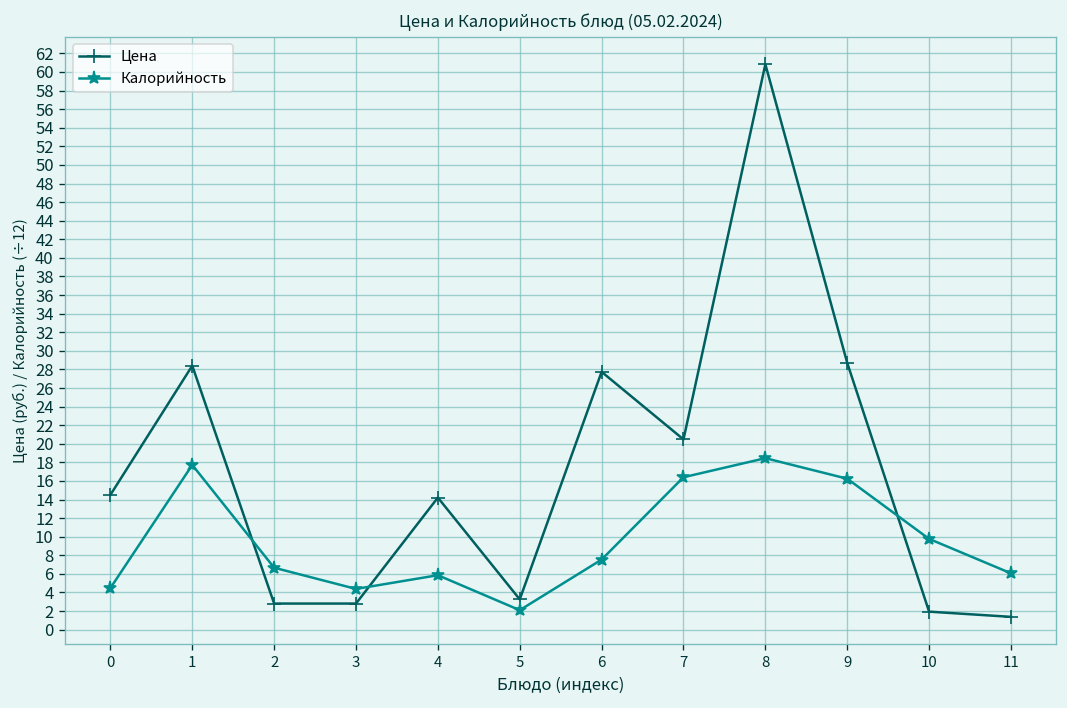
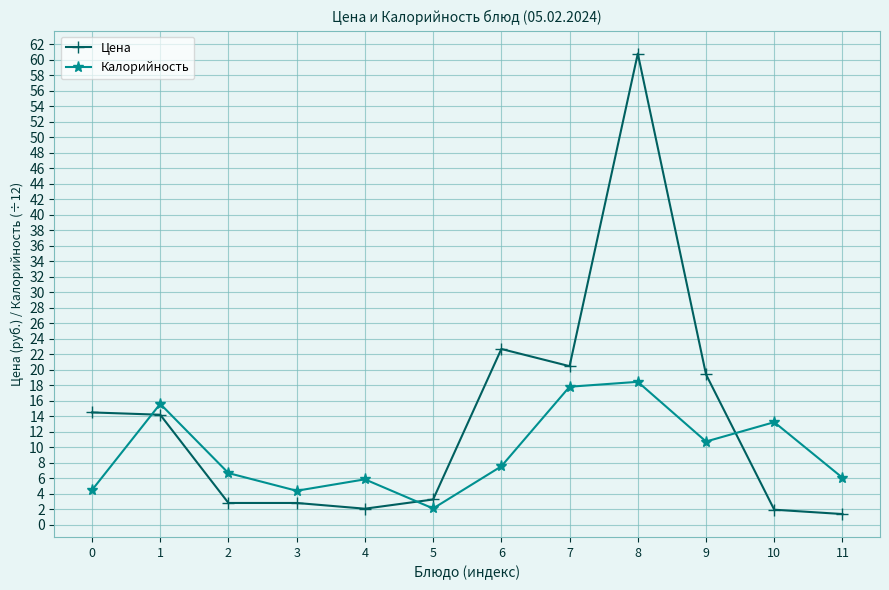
Цена, 1: 28 -> 14
Калорийность, 1: 18 -> 16
Цена, 4: 14 -> 2
Цена, 6: 28 -> 23
Калорийность, 7: 16 -> 18
Цена, 9: 29 -> 19
Калорийность, 9: 16 -> 11
Калорийность, 10: 10 -> 13
